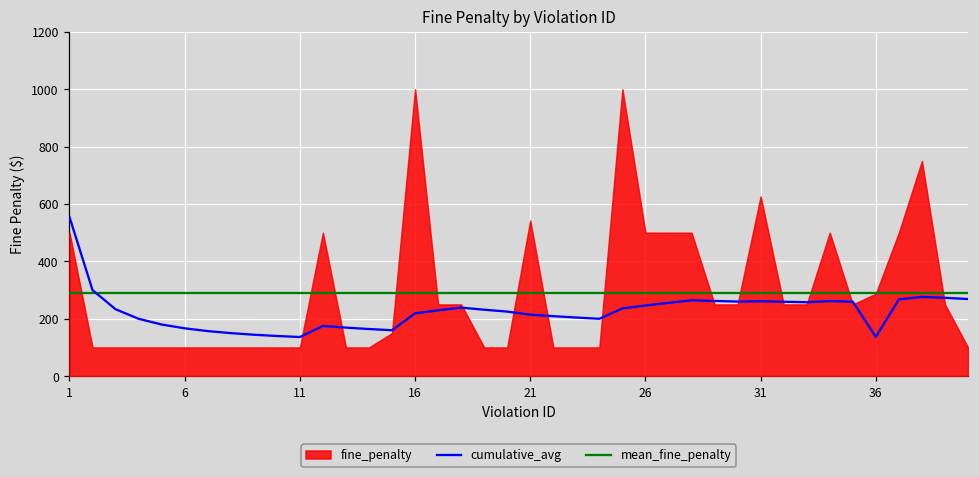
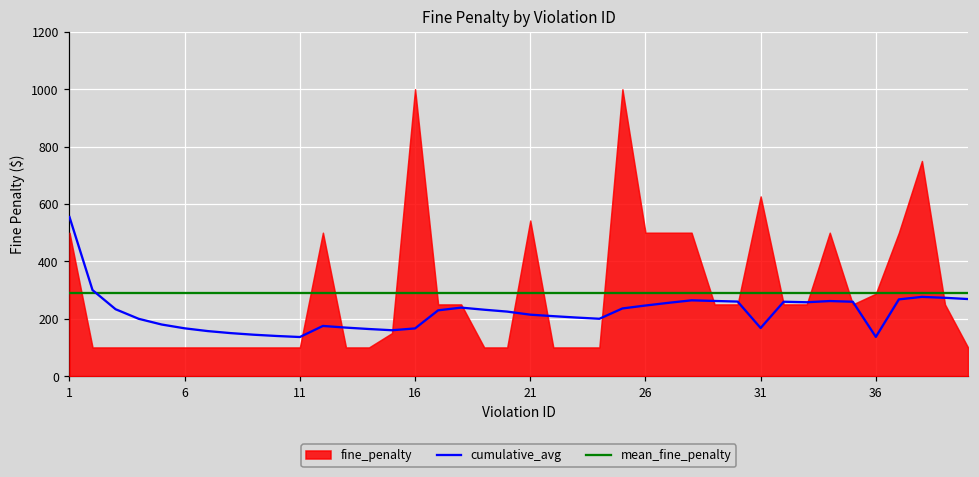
cumulative_avg, 16: 220 -> 170
cumulative_avg, 31: 260 -> 170
